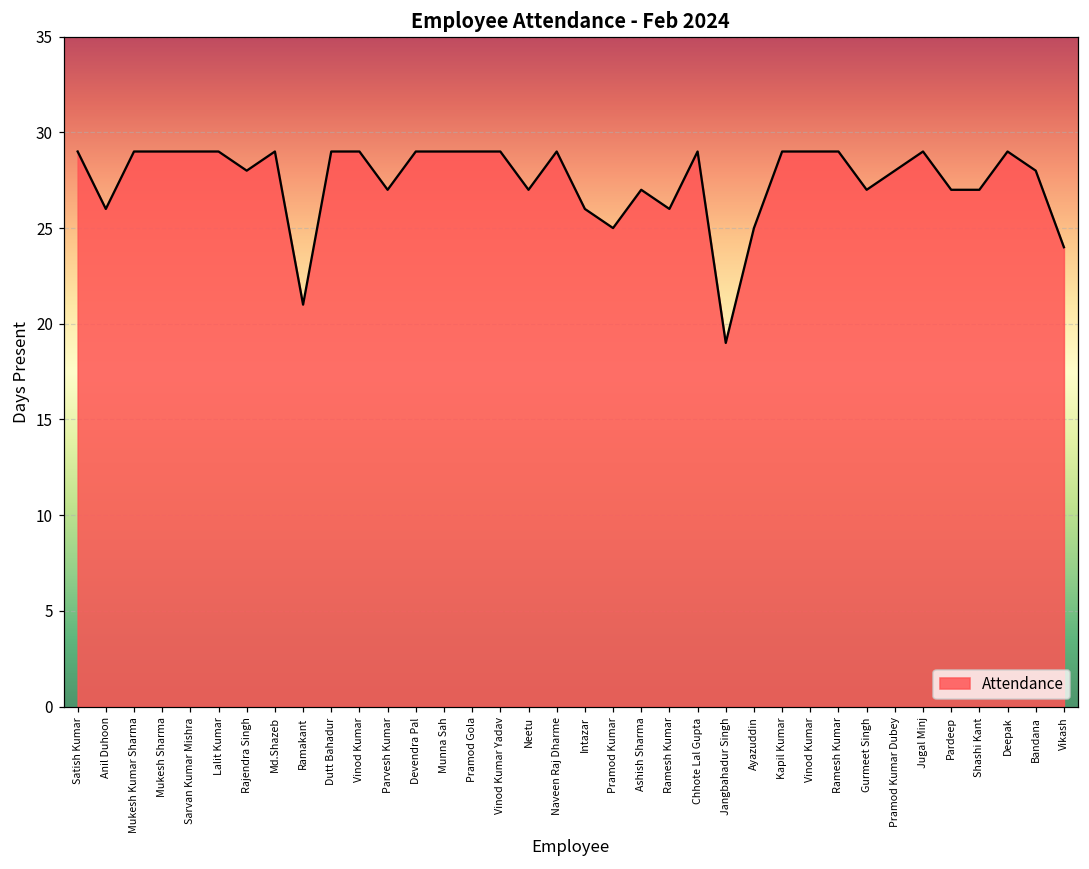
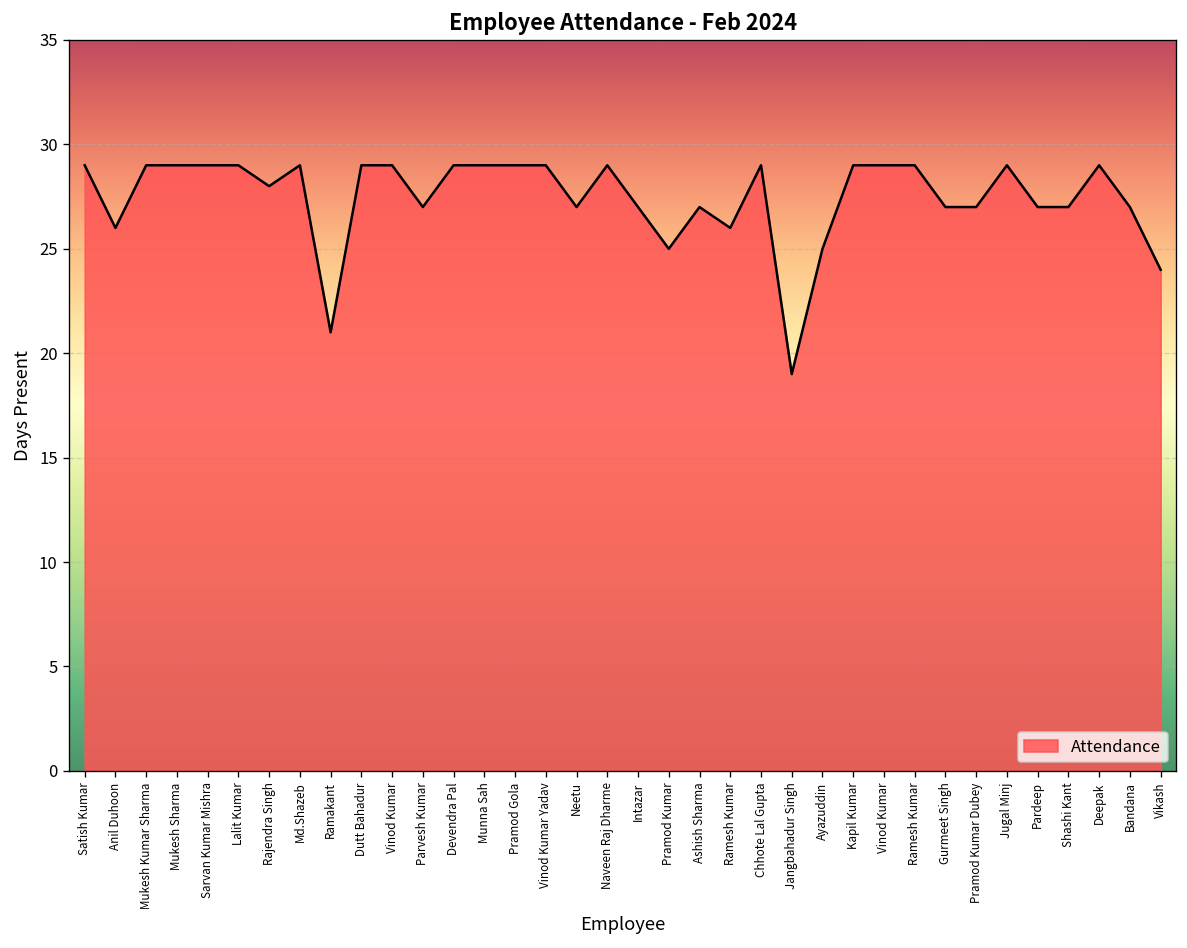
Intazar: 26 -> 27
Pramod Kumar Dubey: 28 -> 27
Bandana: 28 -> 27
